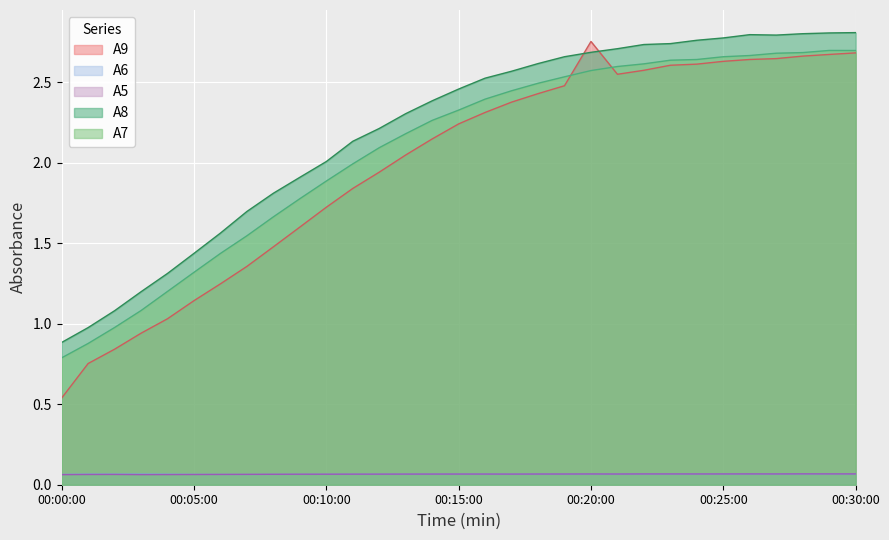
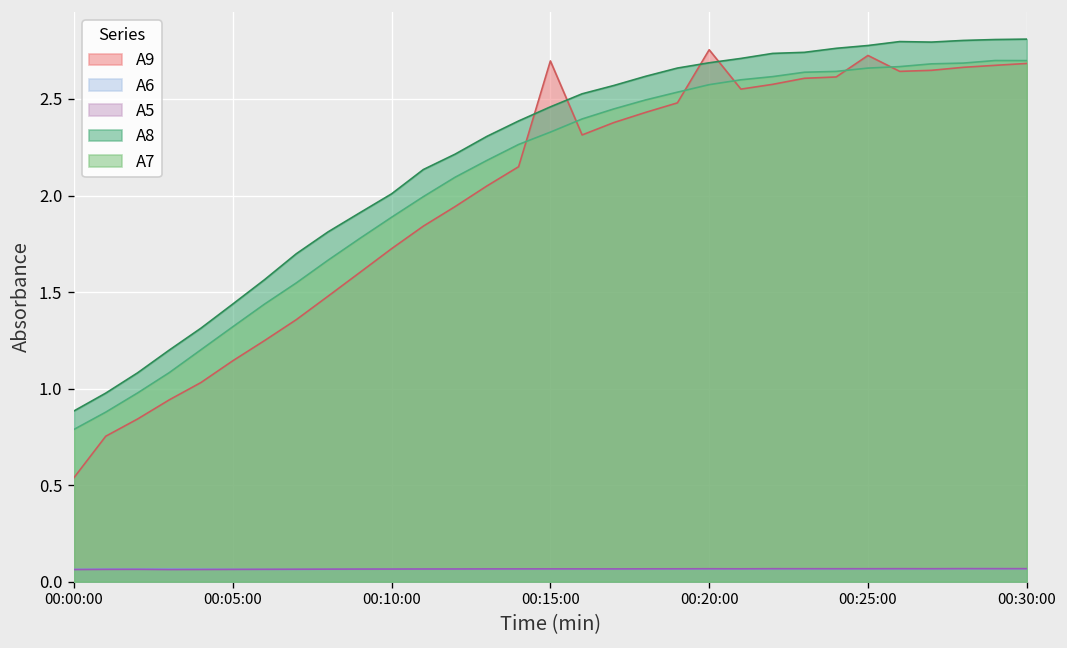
A9, 00:15:00: 2.24 -> 2.70
A9, 00:25:00: 2.63 -> 2.73
